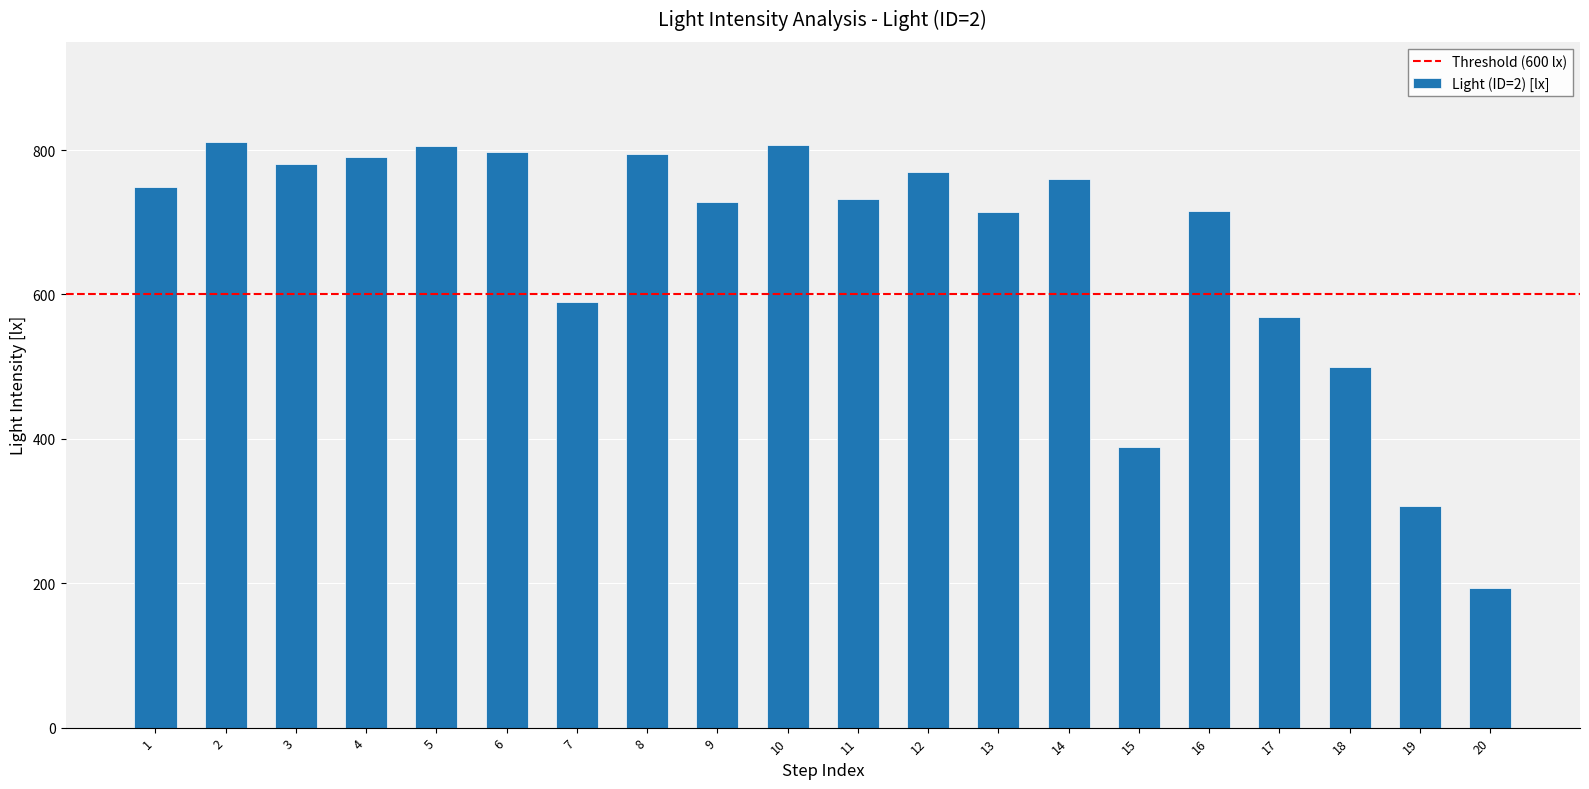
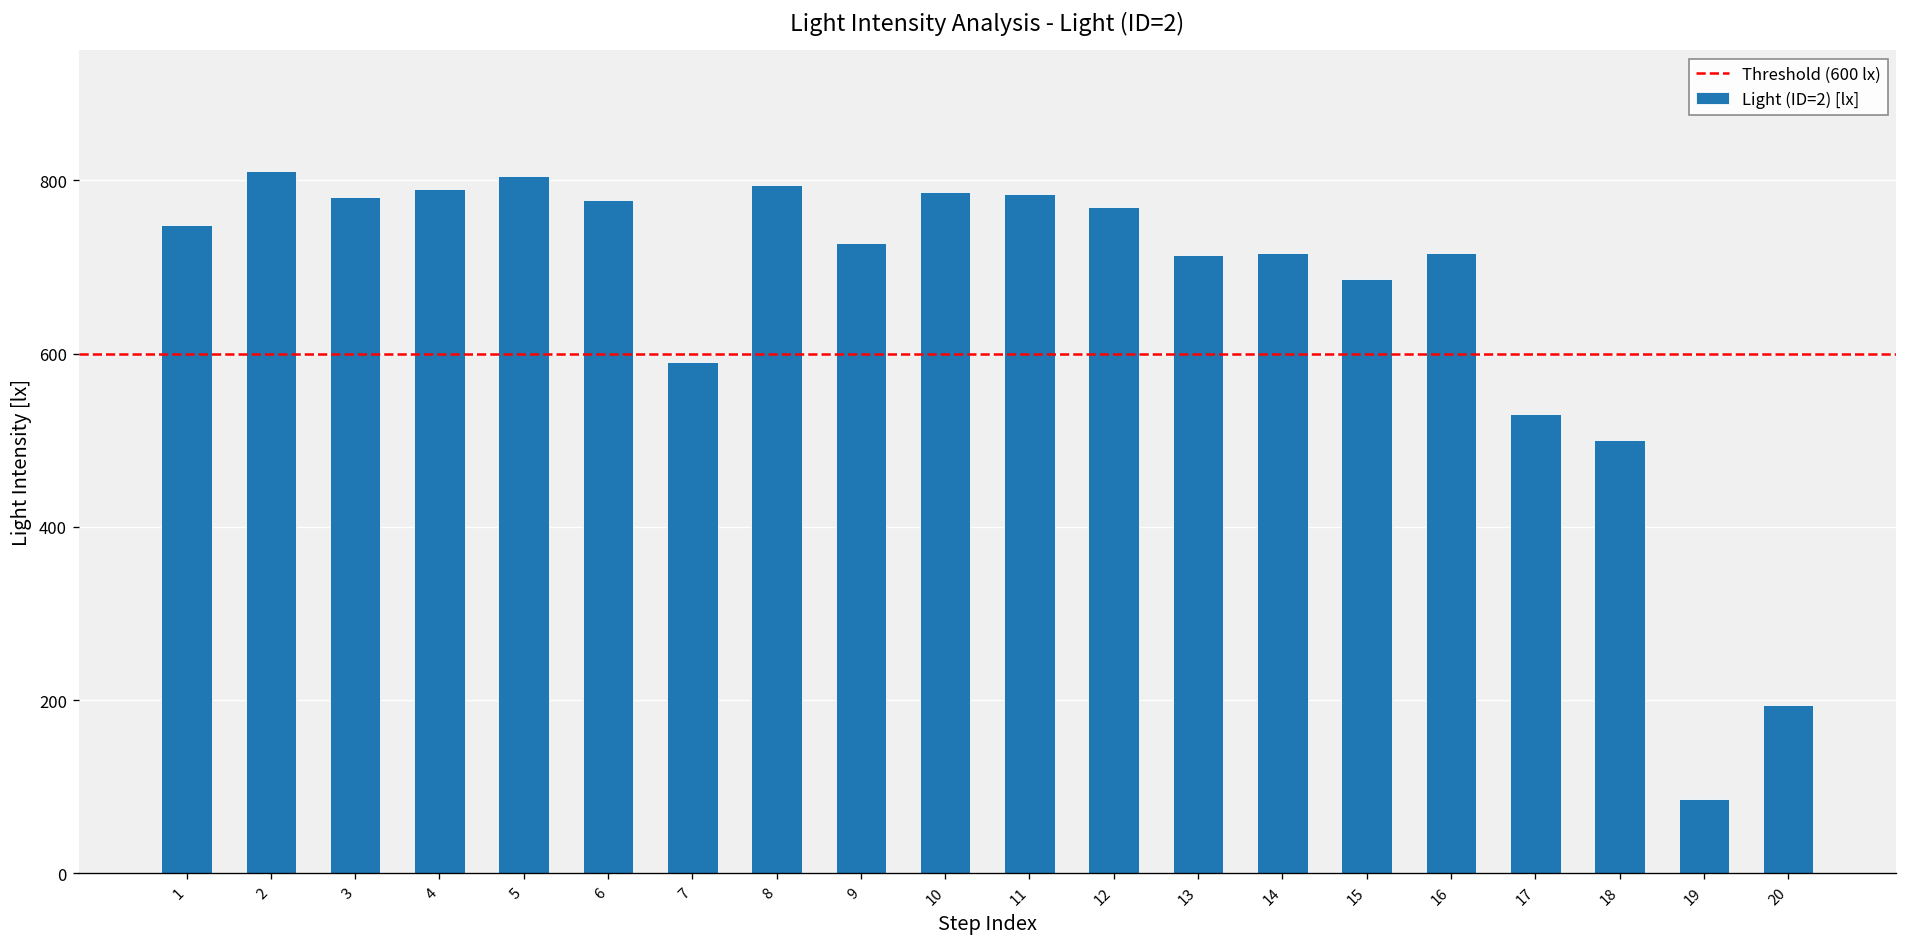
6: 800 -> 780
10: 810 -> 790
11: 730 -> 780
14: 760 -> 720
15: 390 -> 690
17: 570 -> 530
19: 310 -> 90
